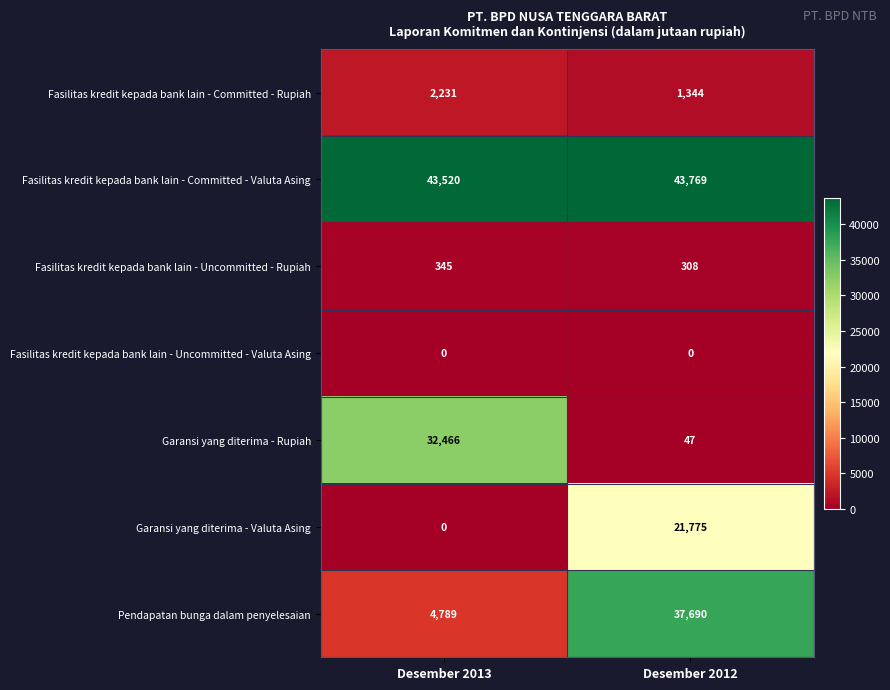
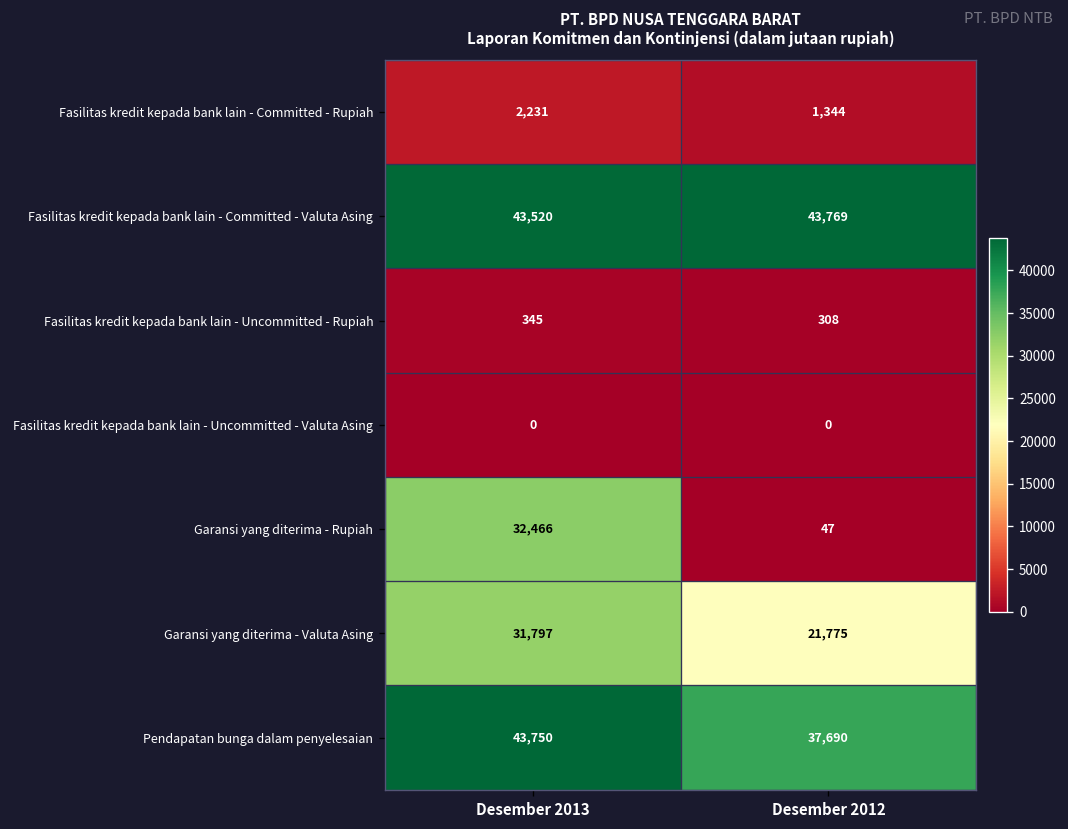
Garansi yang diterima - Valuta Asing, Desember 2013: 0 -> 31,797
Pendapatan bunga dalam penyelesaian, Desember 2013: 4,789 -> 43,750
